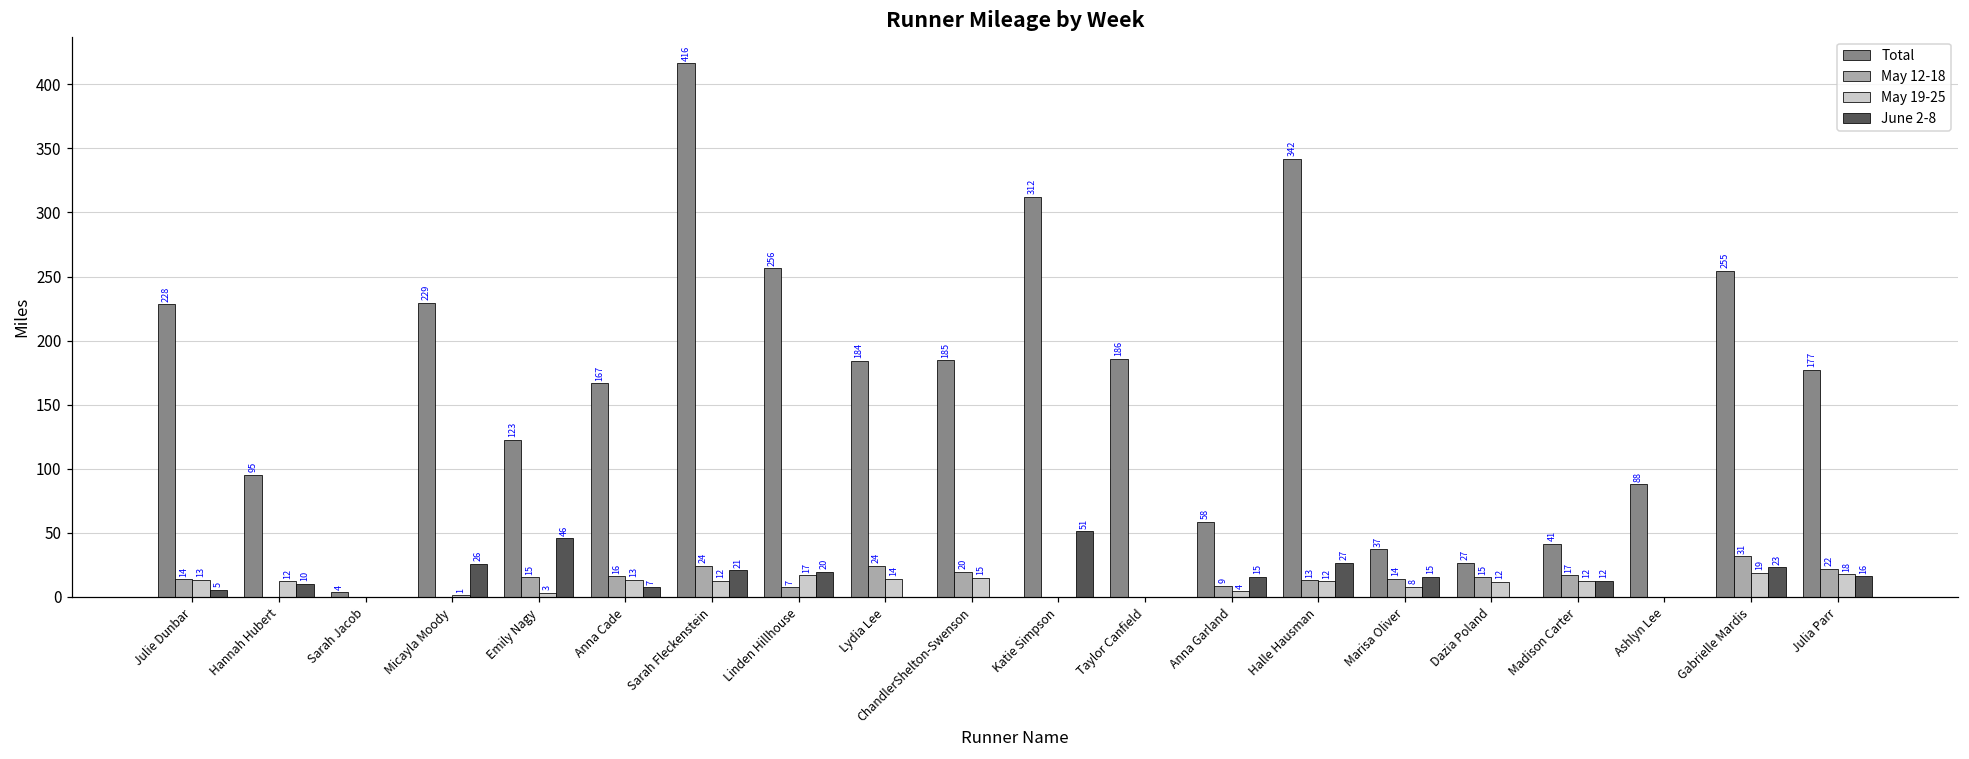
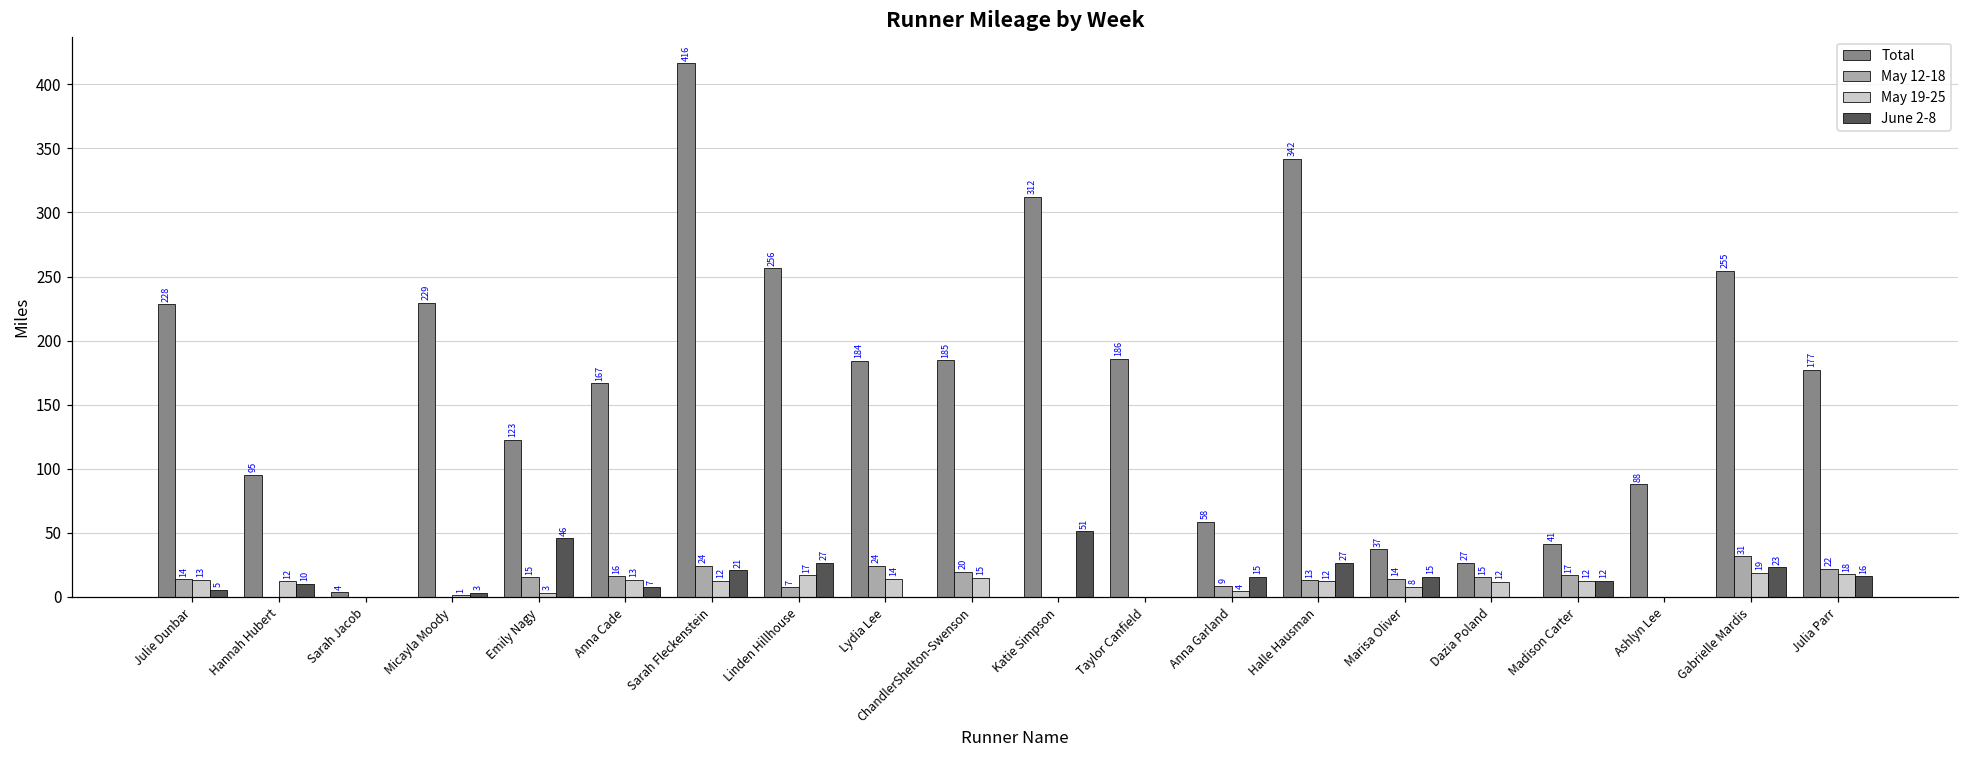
June 2-8, Micayla Moody: 26 -> 3
June 2-8, Linden Hillhouse: 20 -> 27
